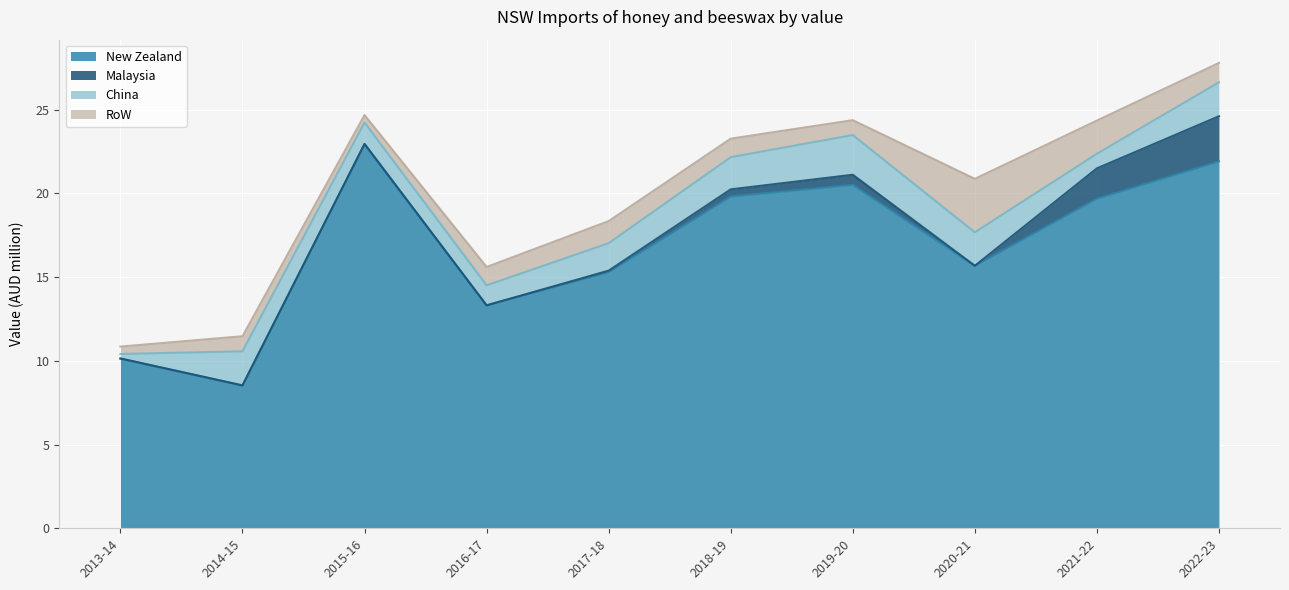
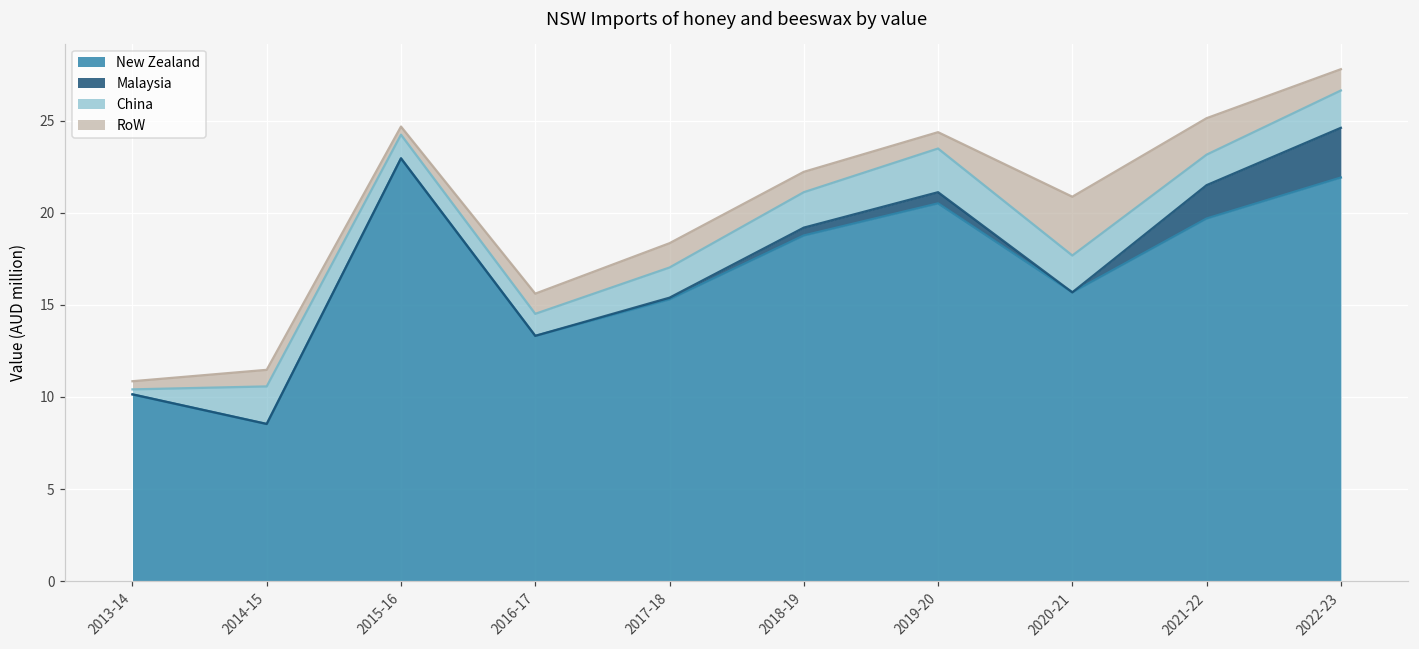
New Zealand, 2018-19: 19.8 -> 18.8
China, 2021-22: 0.9 -> 1.7
